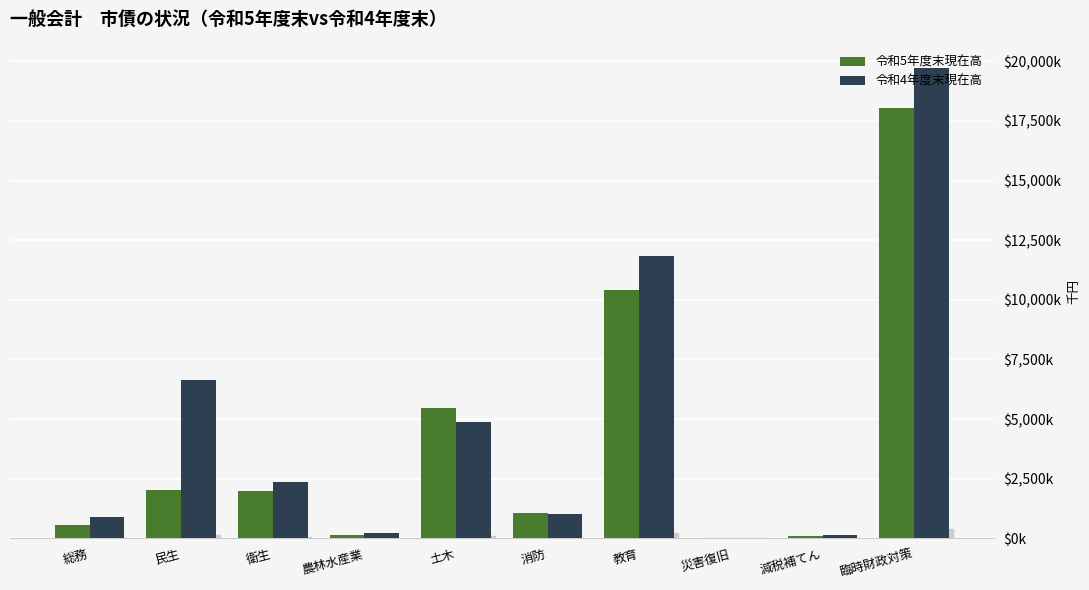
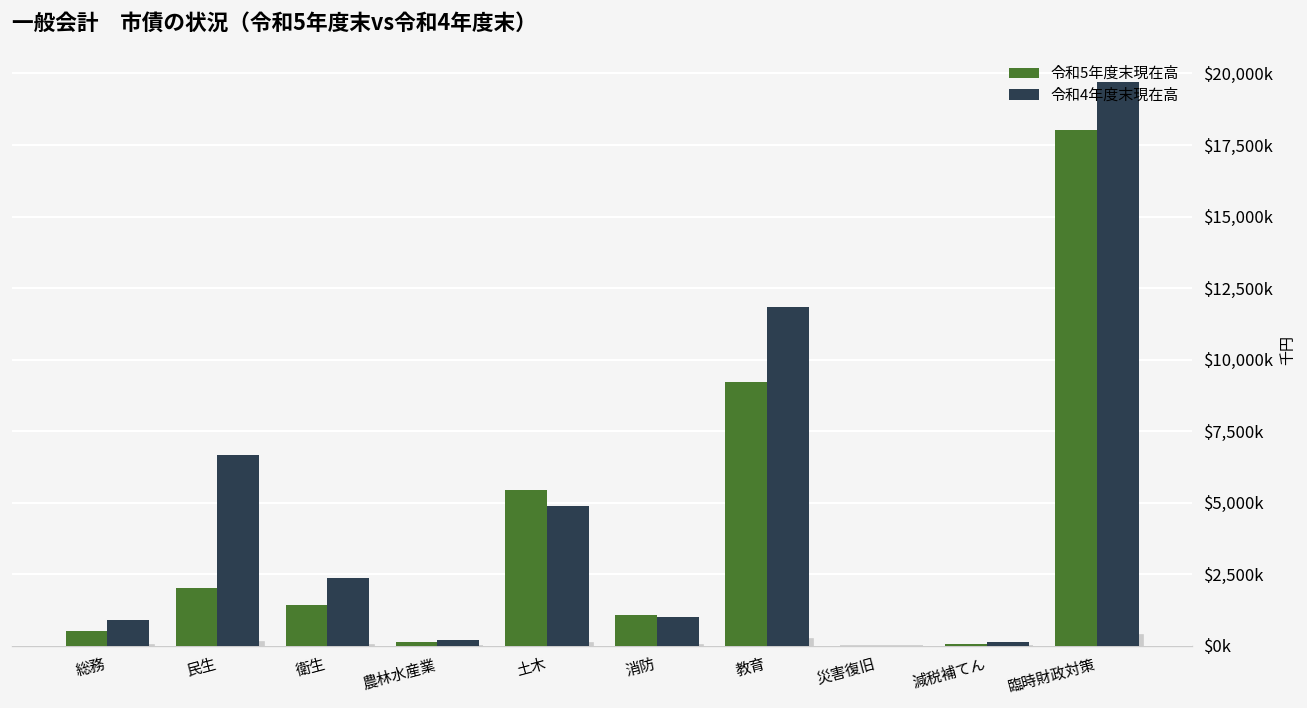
令和5年度末現在高, 衛生: $2,000,000 -> $1,400,000
令和5年度末現在高, 教育: $10,400,000 -> $9,200,000
